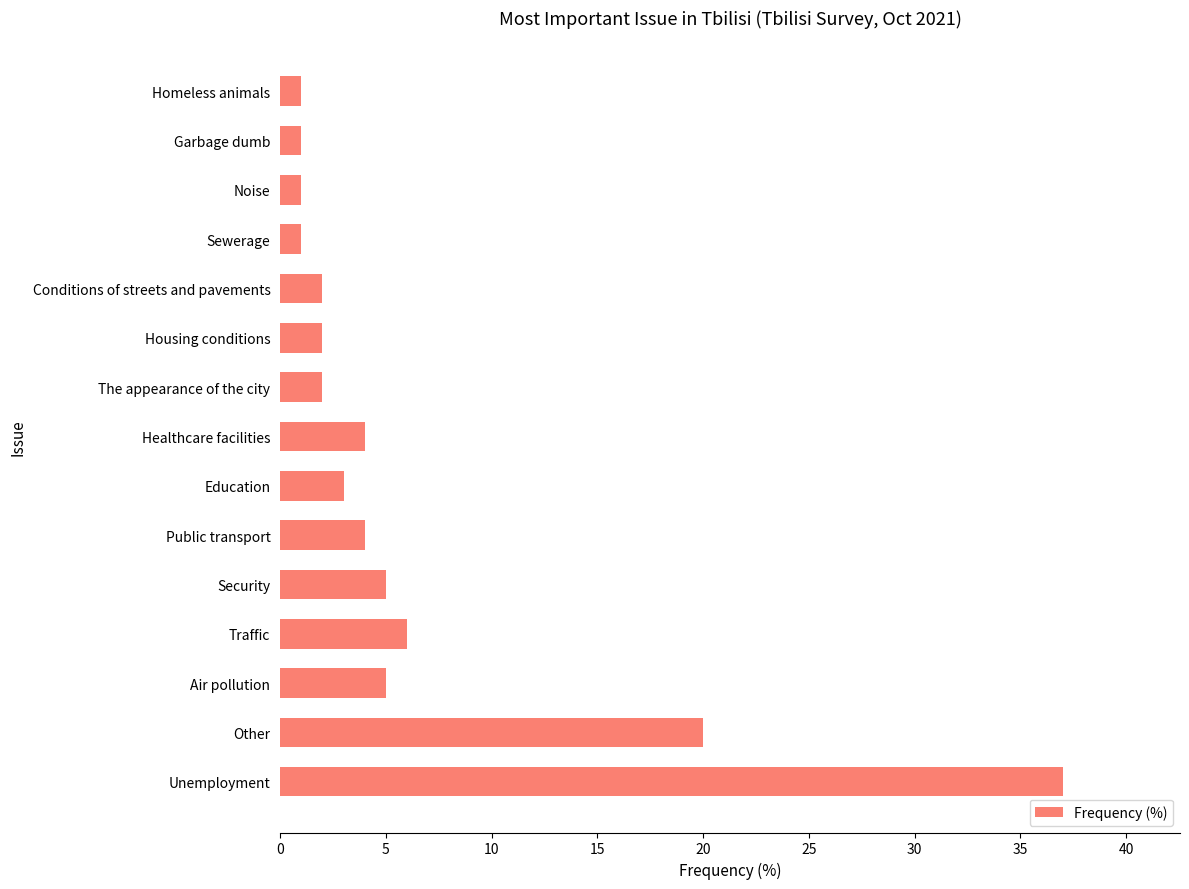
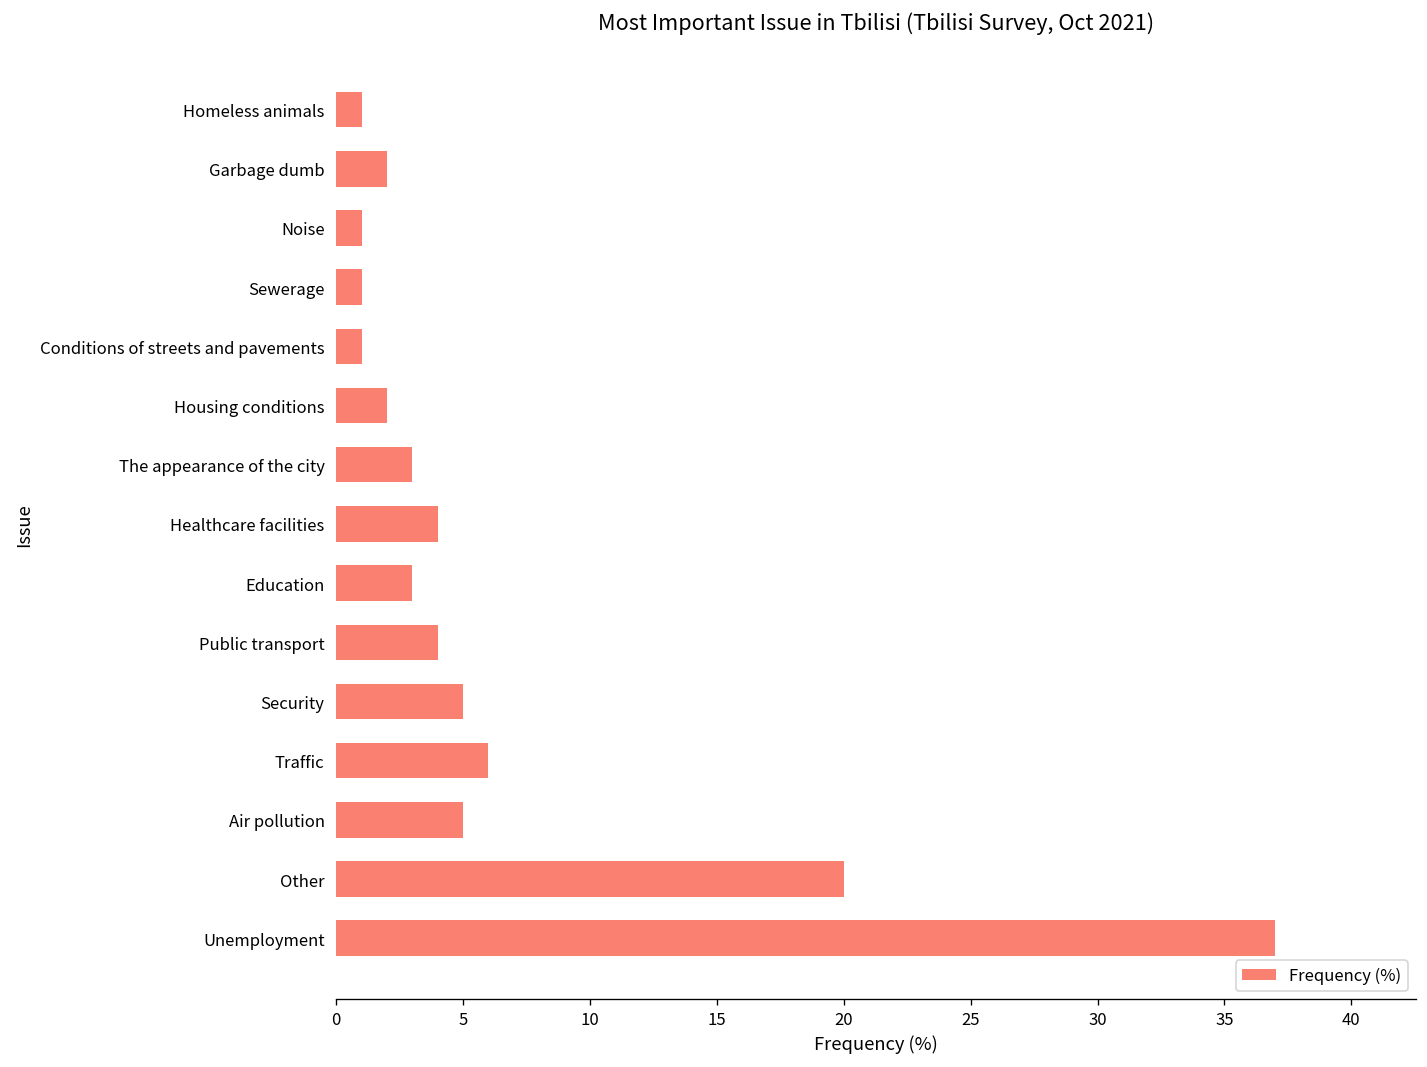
Garbage dumb: 1 -> 2
Conditions of streets and pavements: 2 -> 1
The appearance of the city: 2 -> 3
